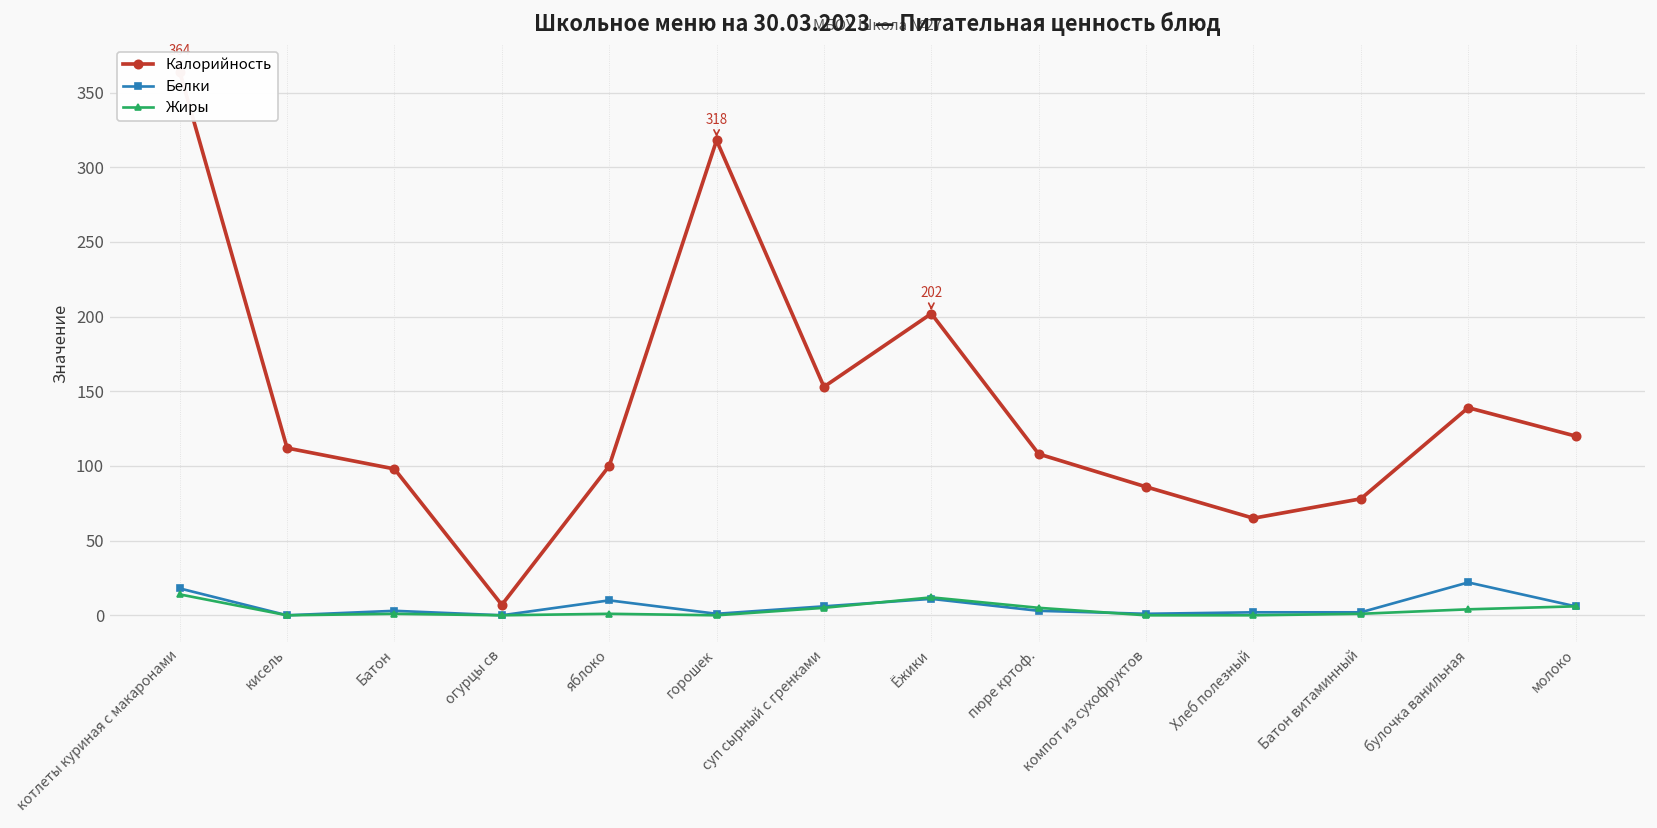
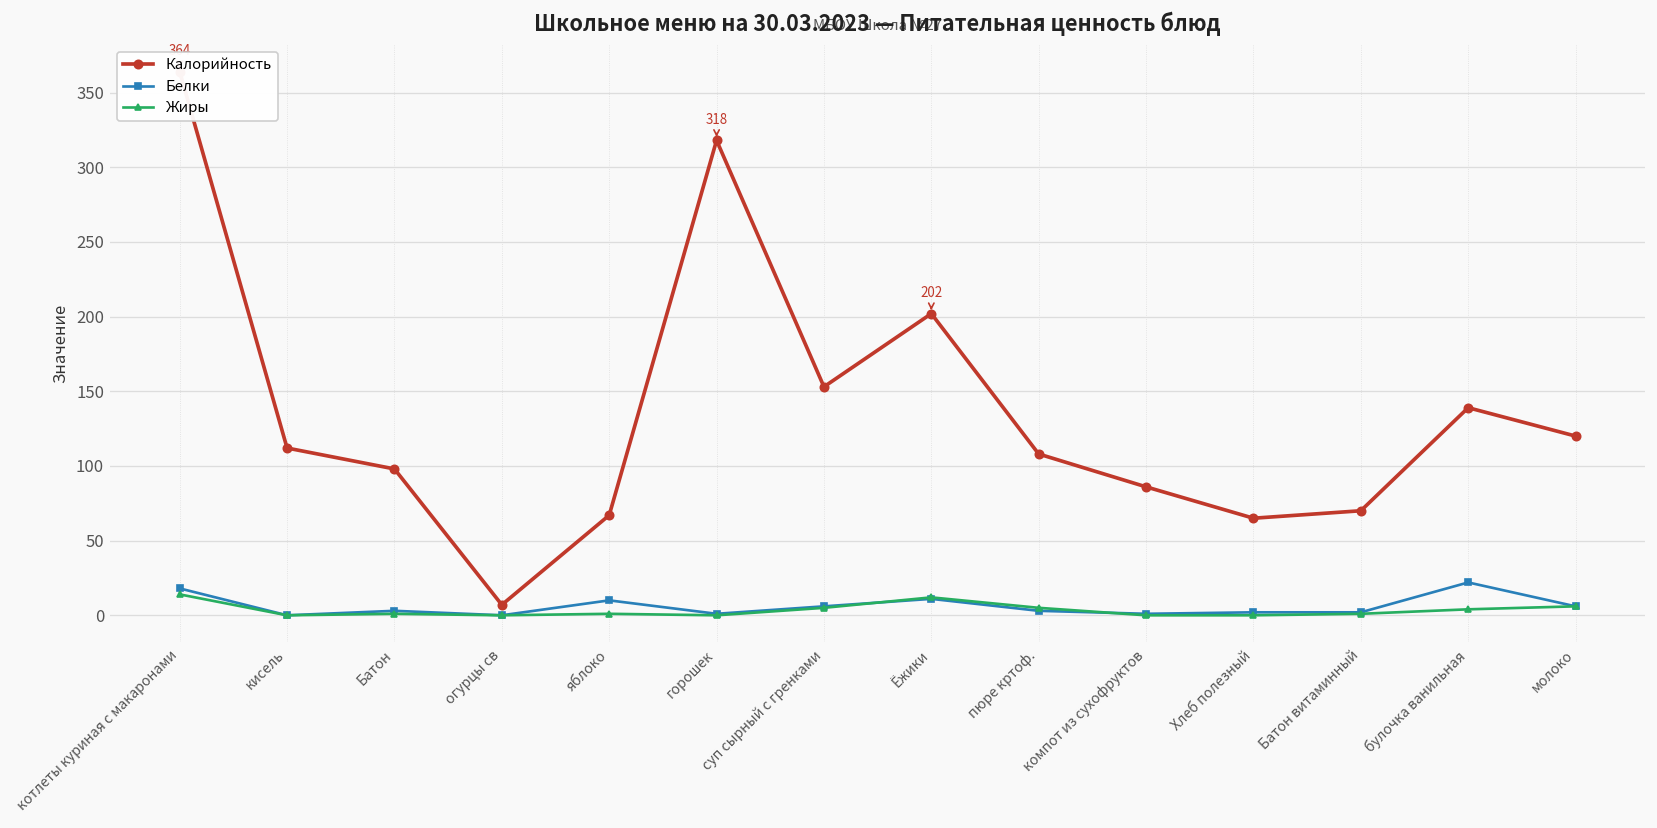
Калорийность, яблоко: 100 -> 67
Калорийность, Батон витаминный: 78 -> 70
